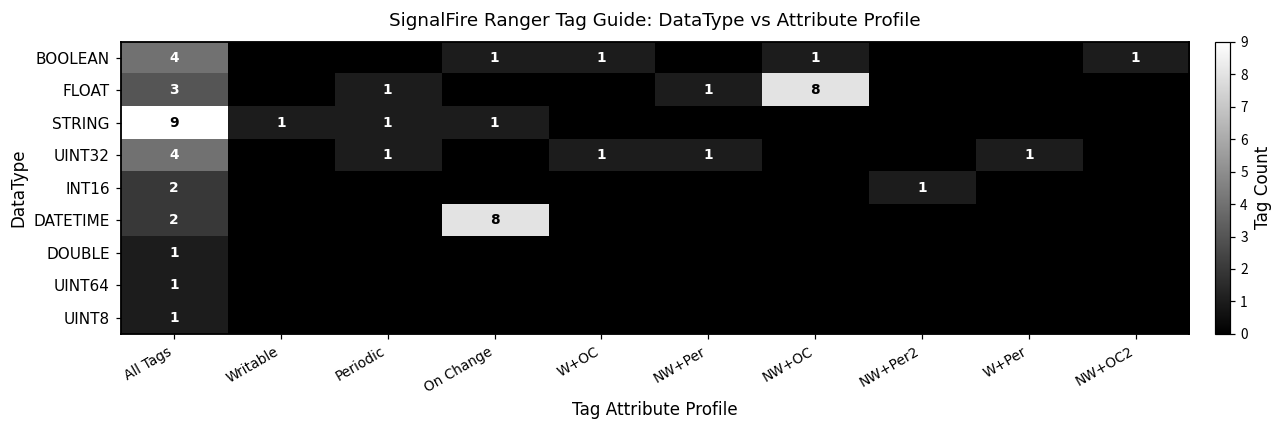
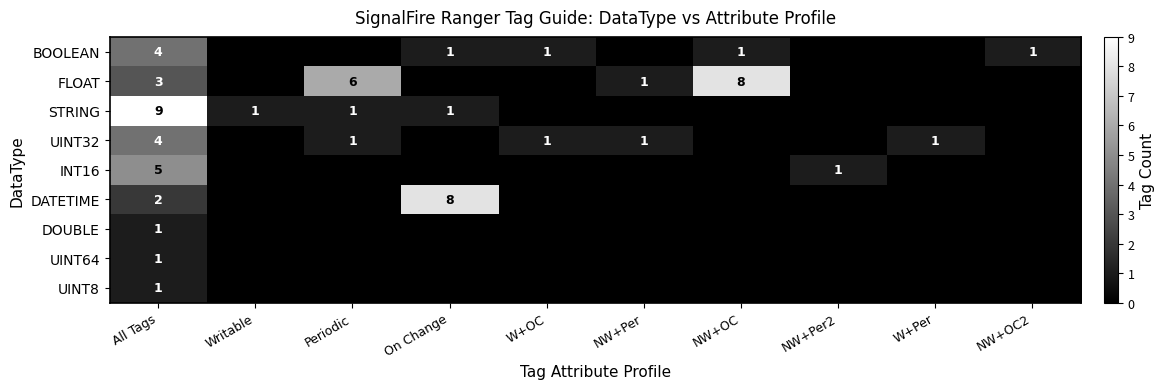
FLOAT, Periodic: 1 -> 6
INT16, All Tags: 2 -> 5
